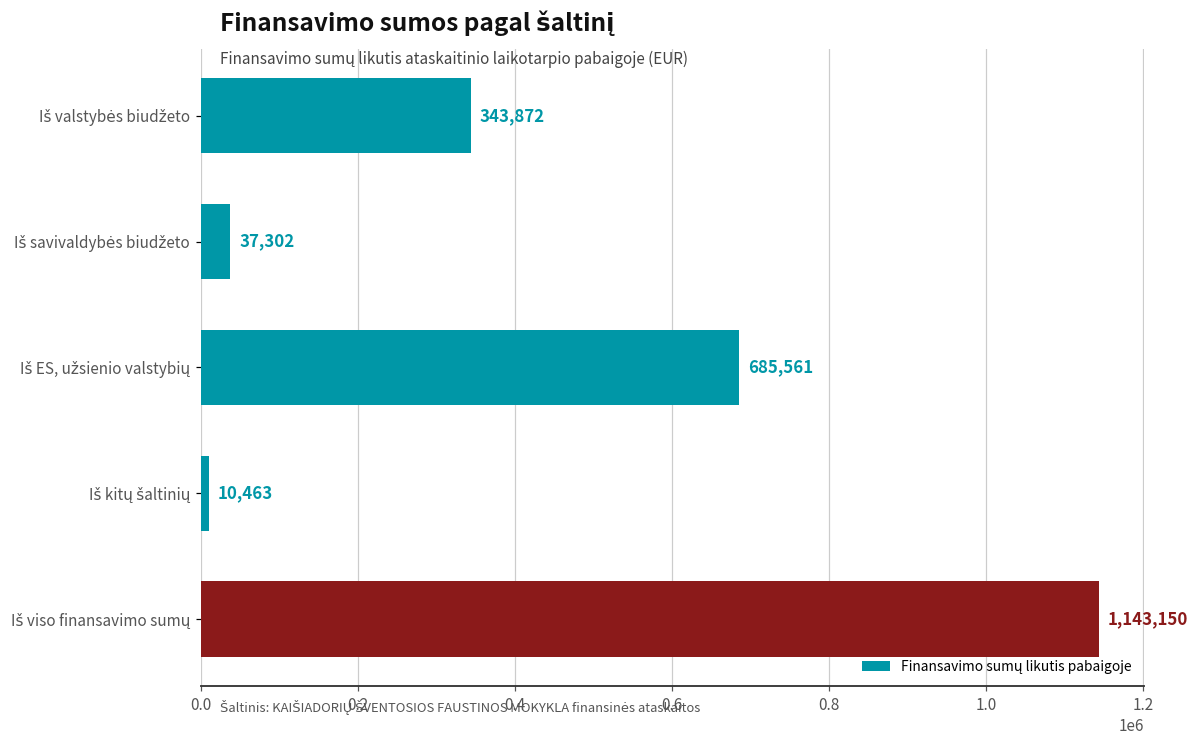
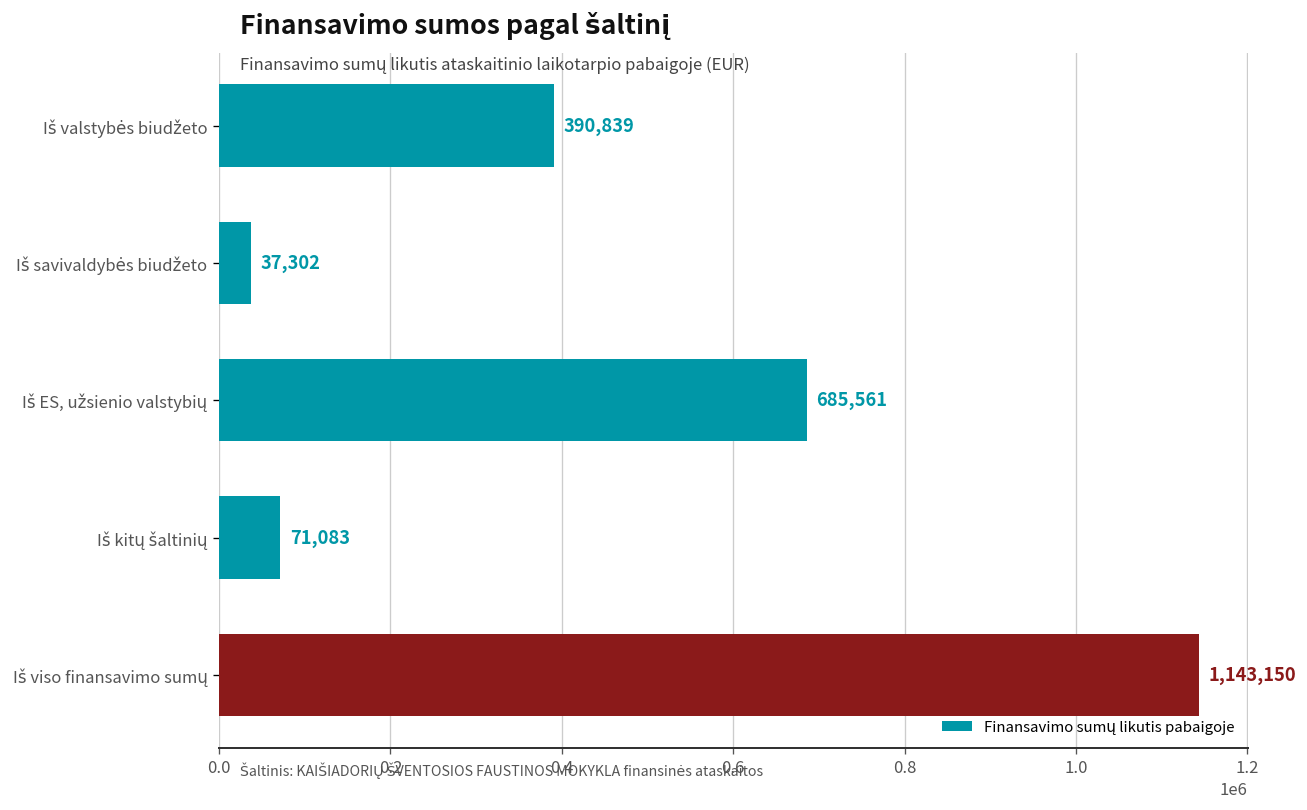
Iš valstybės biudžeto: 343,872 -> 390,839
Iš kitų šaltinių: 10,463 -> 71,083
